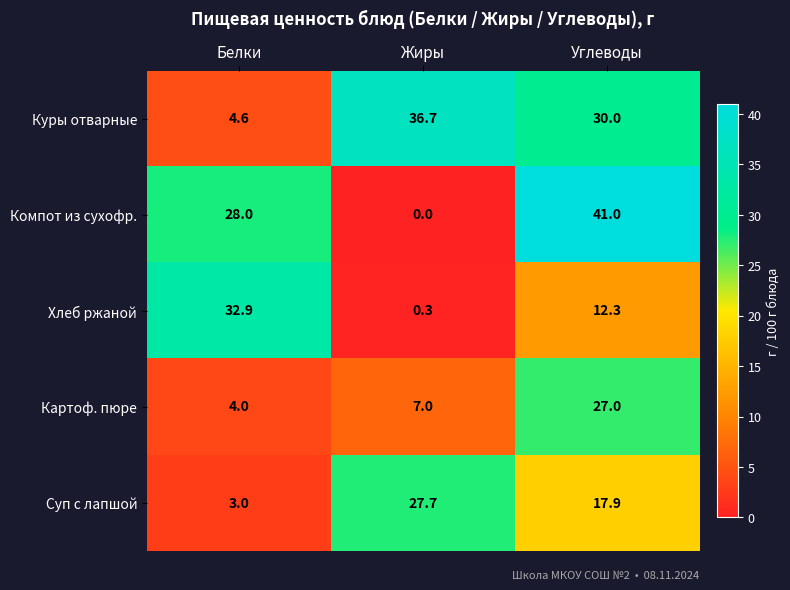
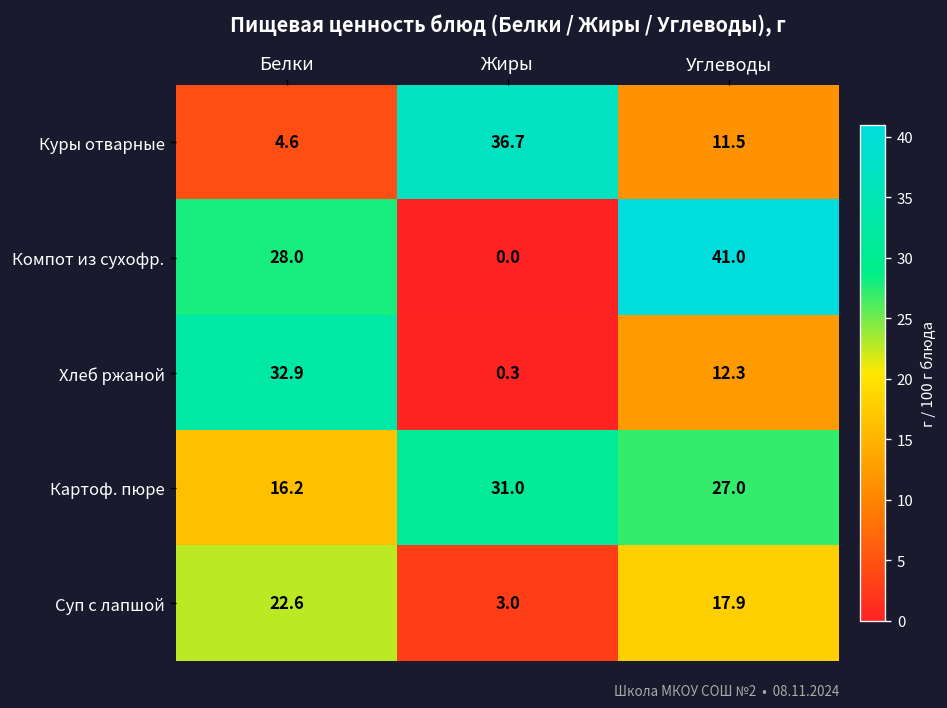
Куры отварные, Углеводы: 30.0 -> 11.5
Картоф. пюре, Белки: 4.0 -> 16.2
Картоф. пюре, Жиры: 7.0 -> 31.0
Суп с лапшой, Белки: 3.0 -> 22.6
Суп с лапшой, Жиры: 27.7 -> 3.0
